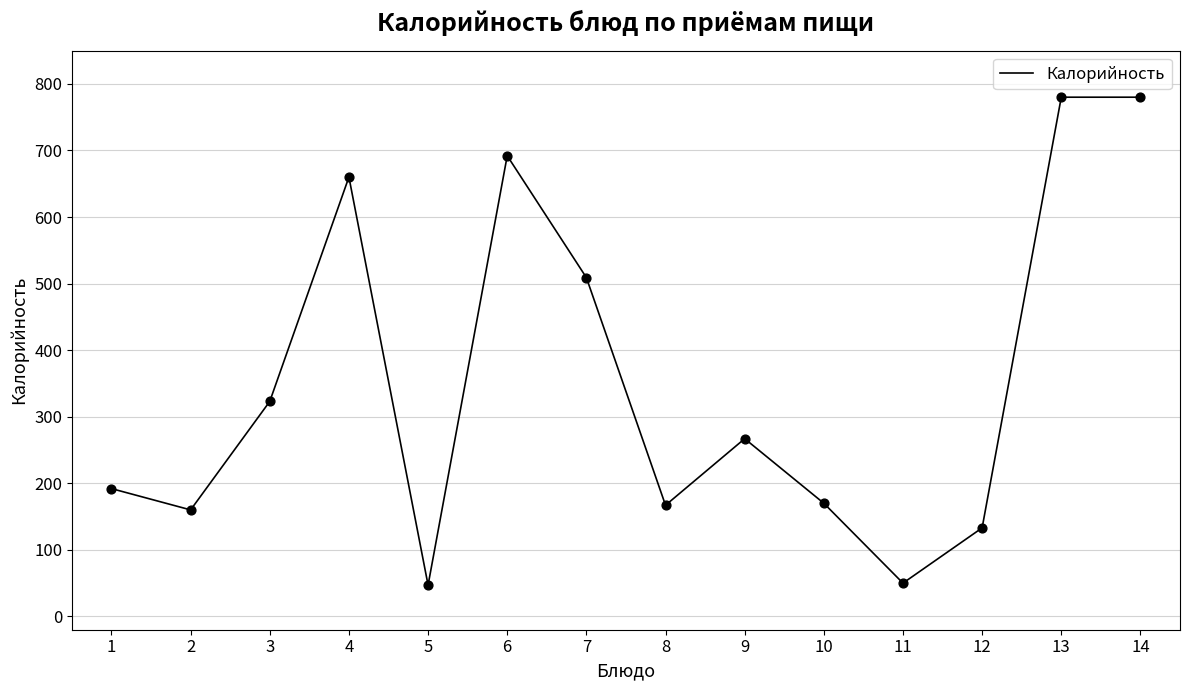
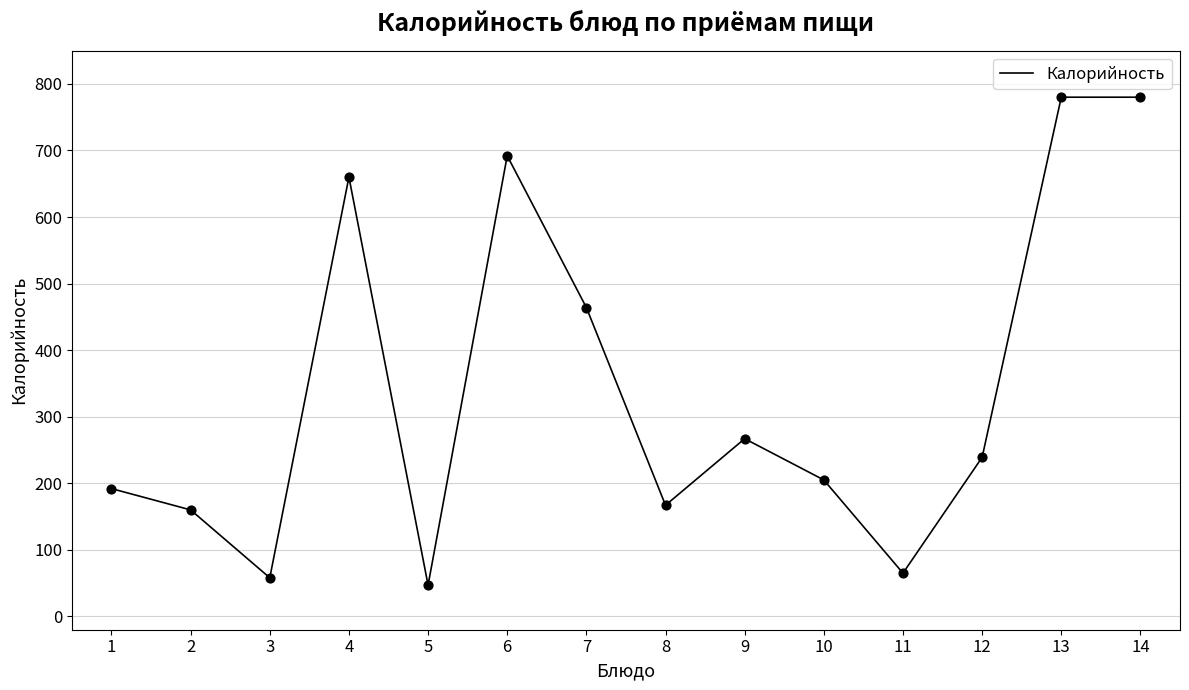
3: 320 -> 60
7: 510 -> 460
10: 170 -> 210
11: 50 -> 70
12: 130 -> 240
